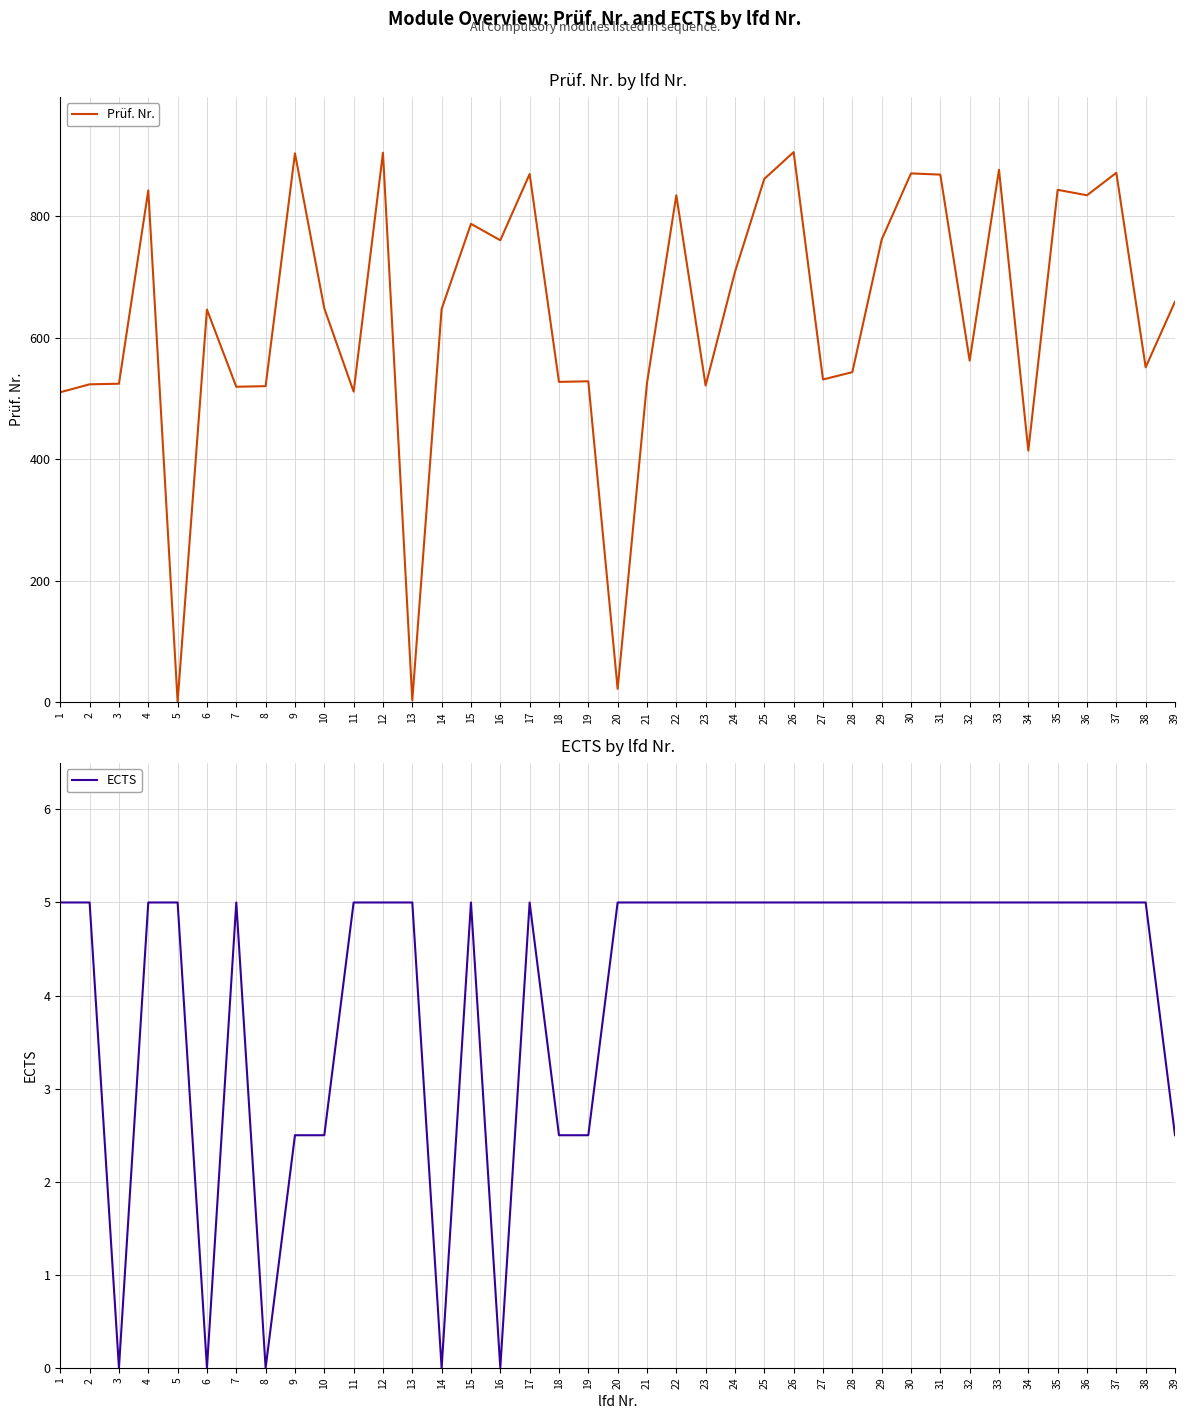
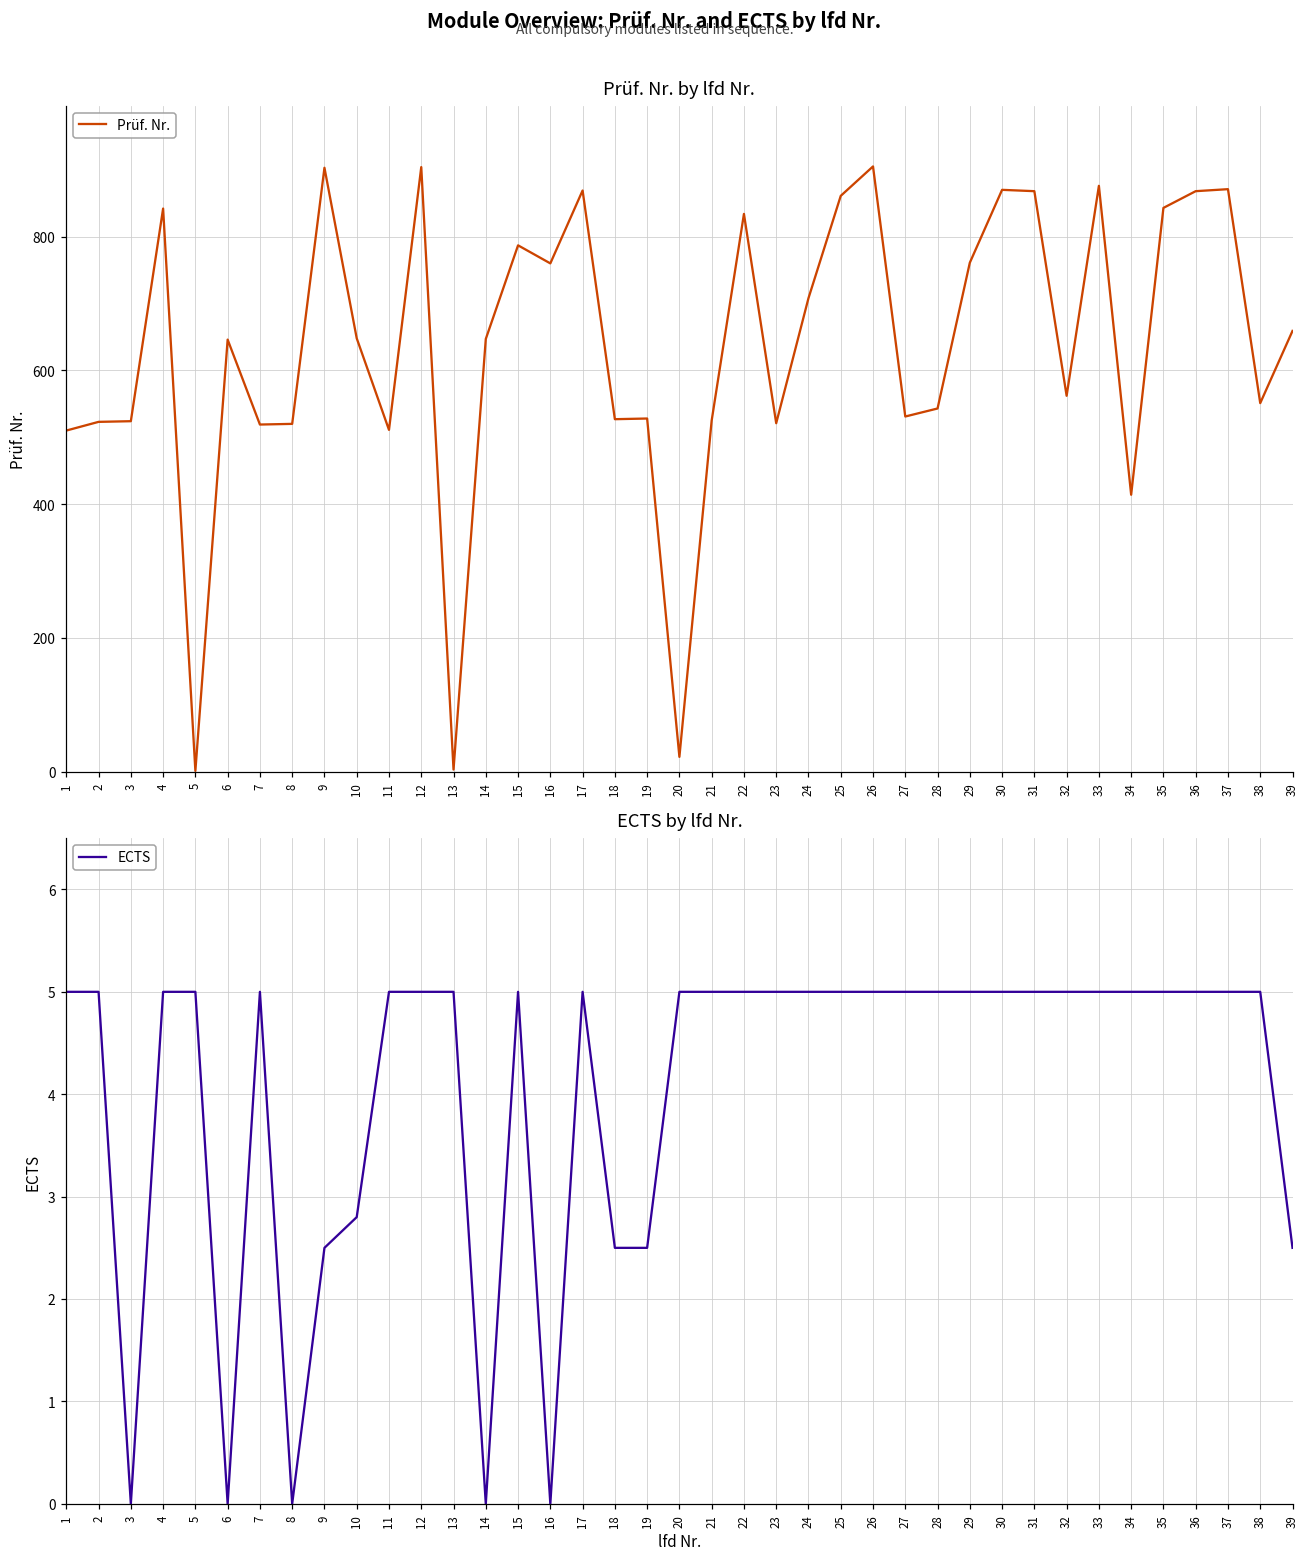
Prüf. Nr. by lfd Nr., 36: 830 -> 870
ECTS by lfd Nr., 10: 2.5 -> 2.8
